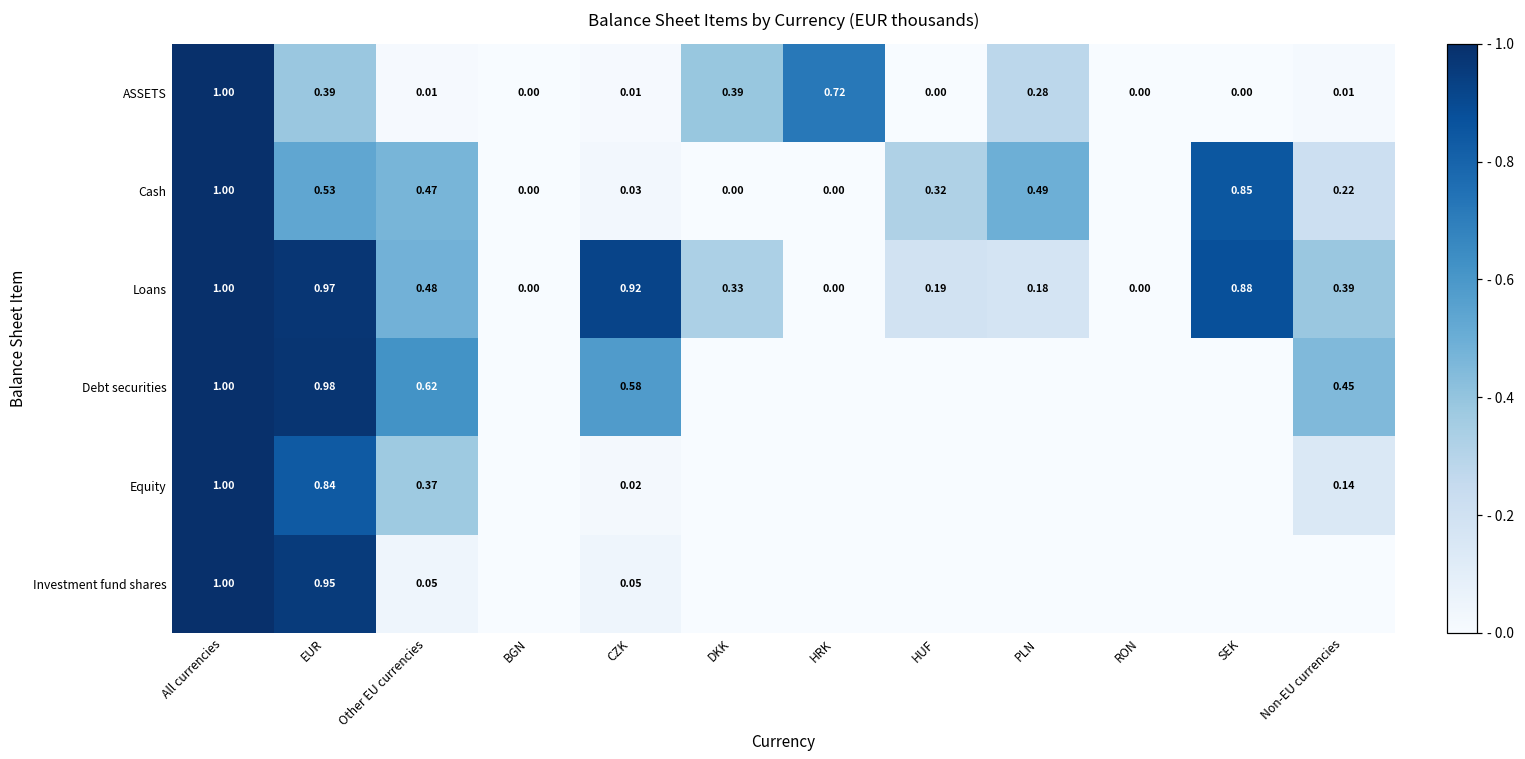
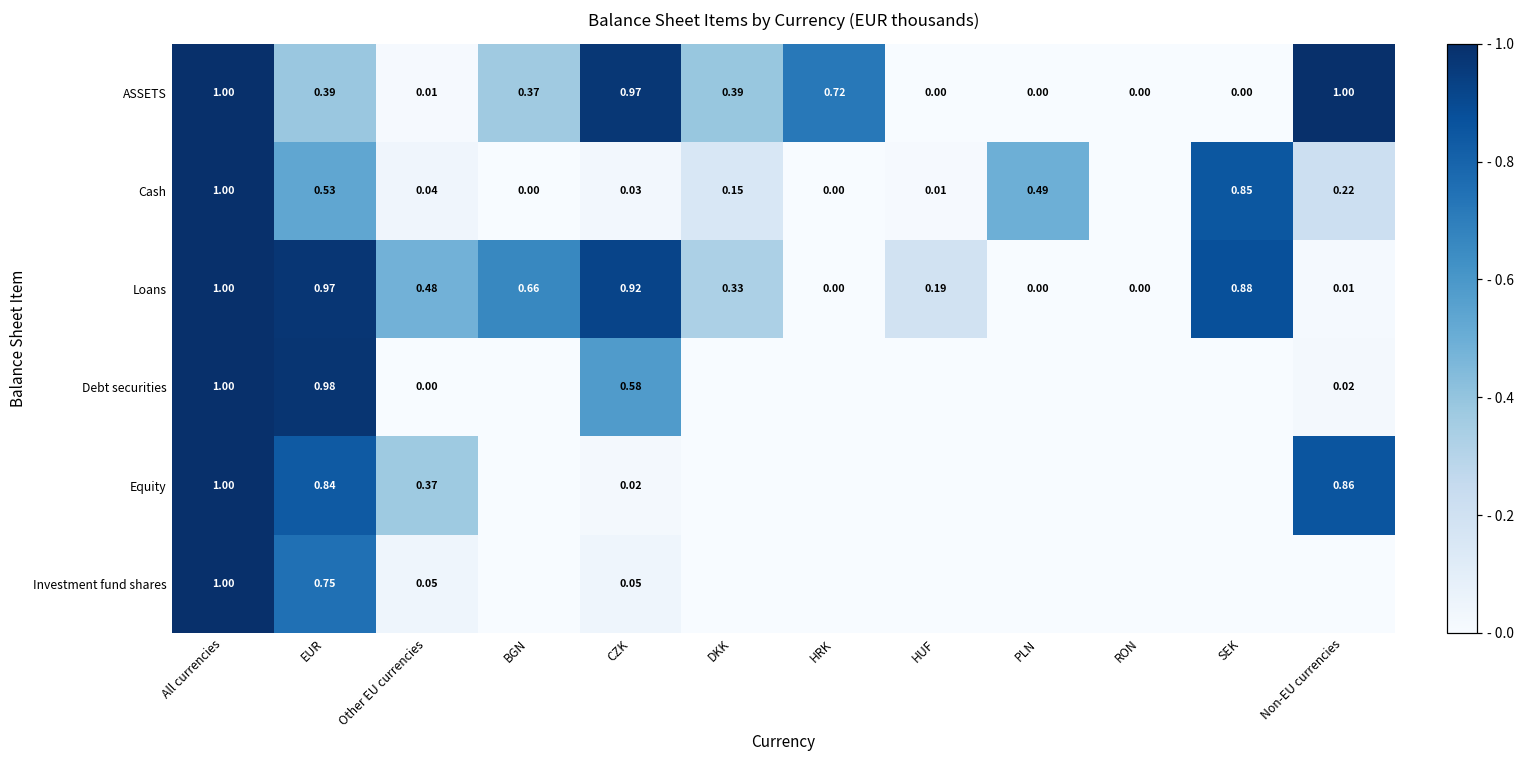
ASSETS, BGN: 0.00 -> 0.37
ASSETS, CZK: 0.01 -> 0.97
ASSETS, PLN: 0.28 -> 0.00
ASSETS, Non-EU currencies: 0.01 -> 1.00
Cash, Other EU currencies: 0.47 -> 0.04
Cash, DKK: 0.00 -> 0.15
Cash, HUF: 0.32 -> 0.01
Loans, BGN: 0.00 -> 0.66
Loans, PLN: 0.18 -> 0.00
Loans, Non-EU currencies: 0.39 -> 0.01
Debt securities, Other EU currencies: 0.62 -> 0.00
Debt securities, Non-EU currencies: 0.45 -> 0.02
Equity, Non-EU currencies: 0.14 -> 0.86
Investment fund shares, EUR: 0.95 -> 0.75
